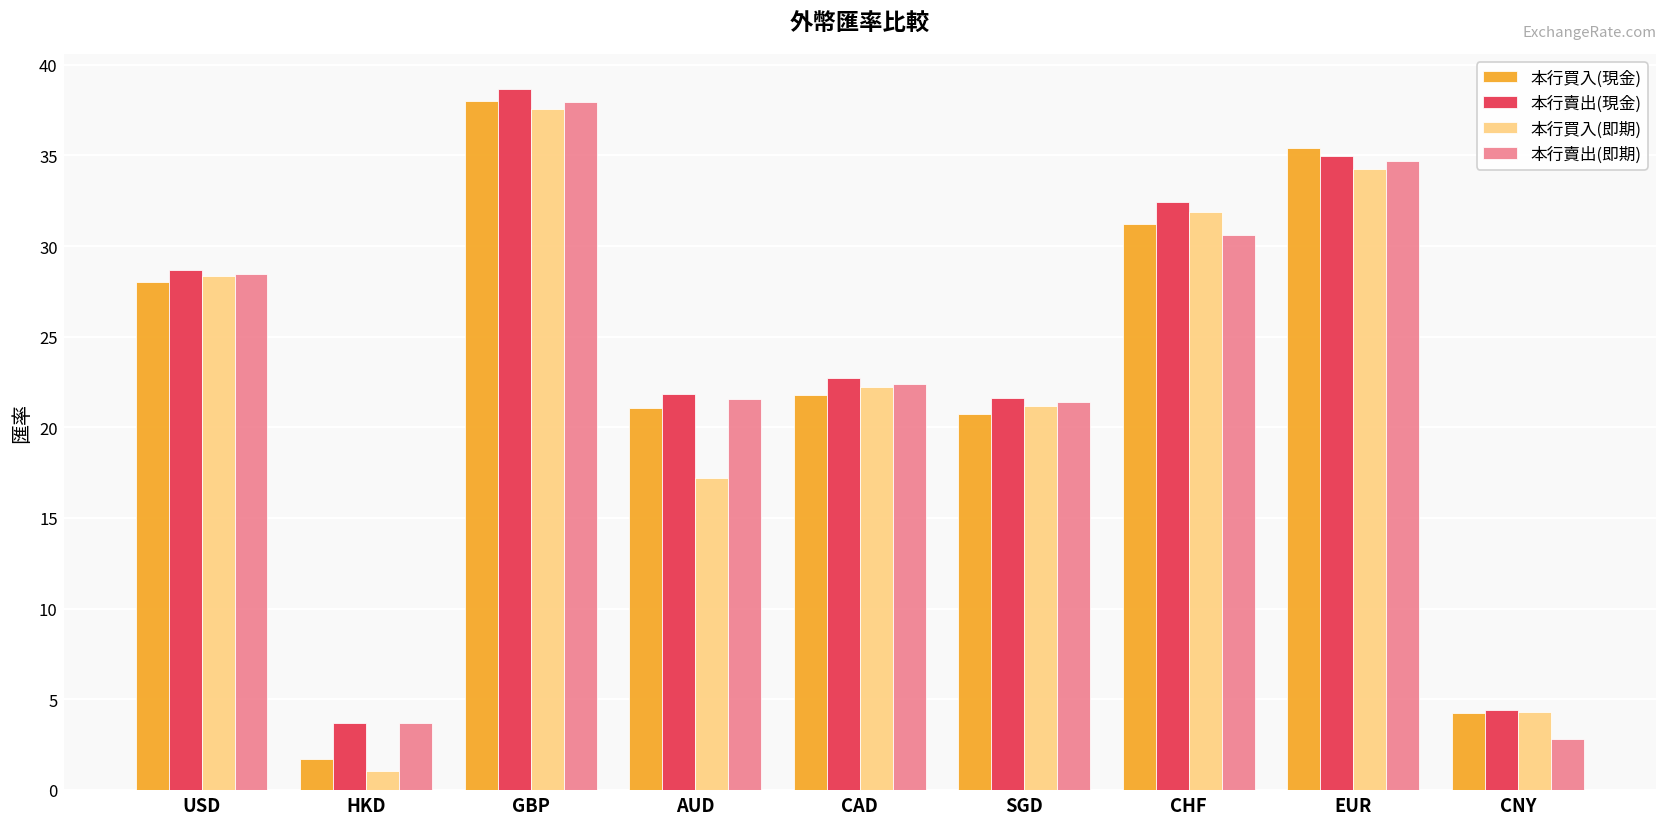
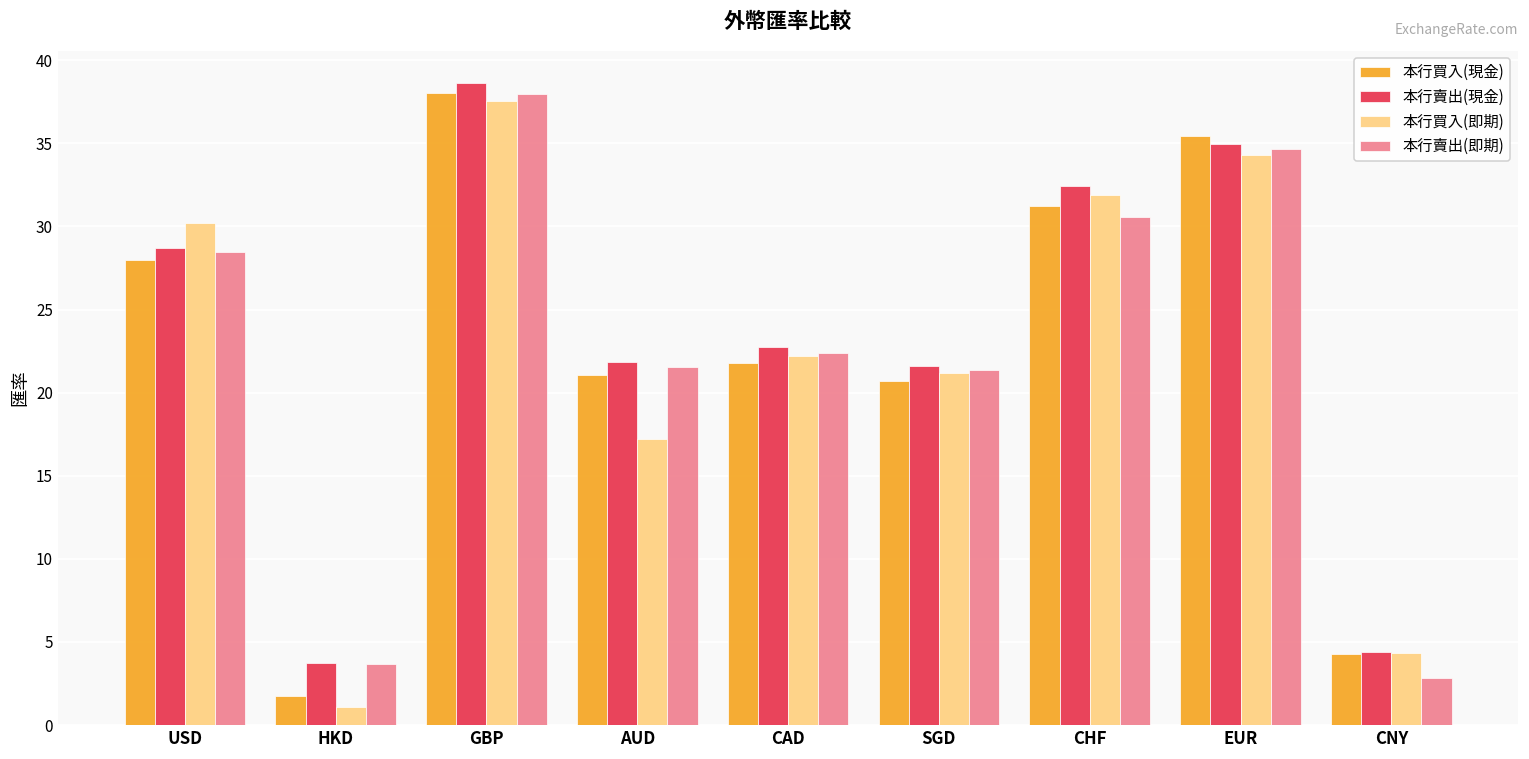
本行買入(即期), USD: 28.4 -> 30.2
